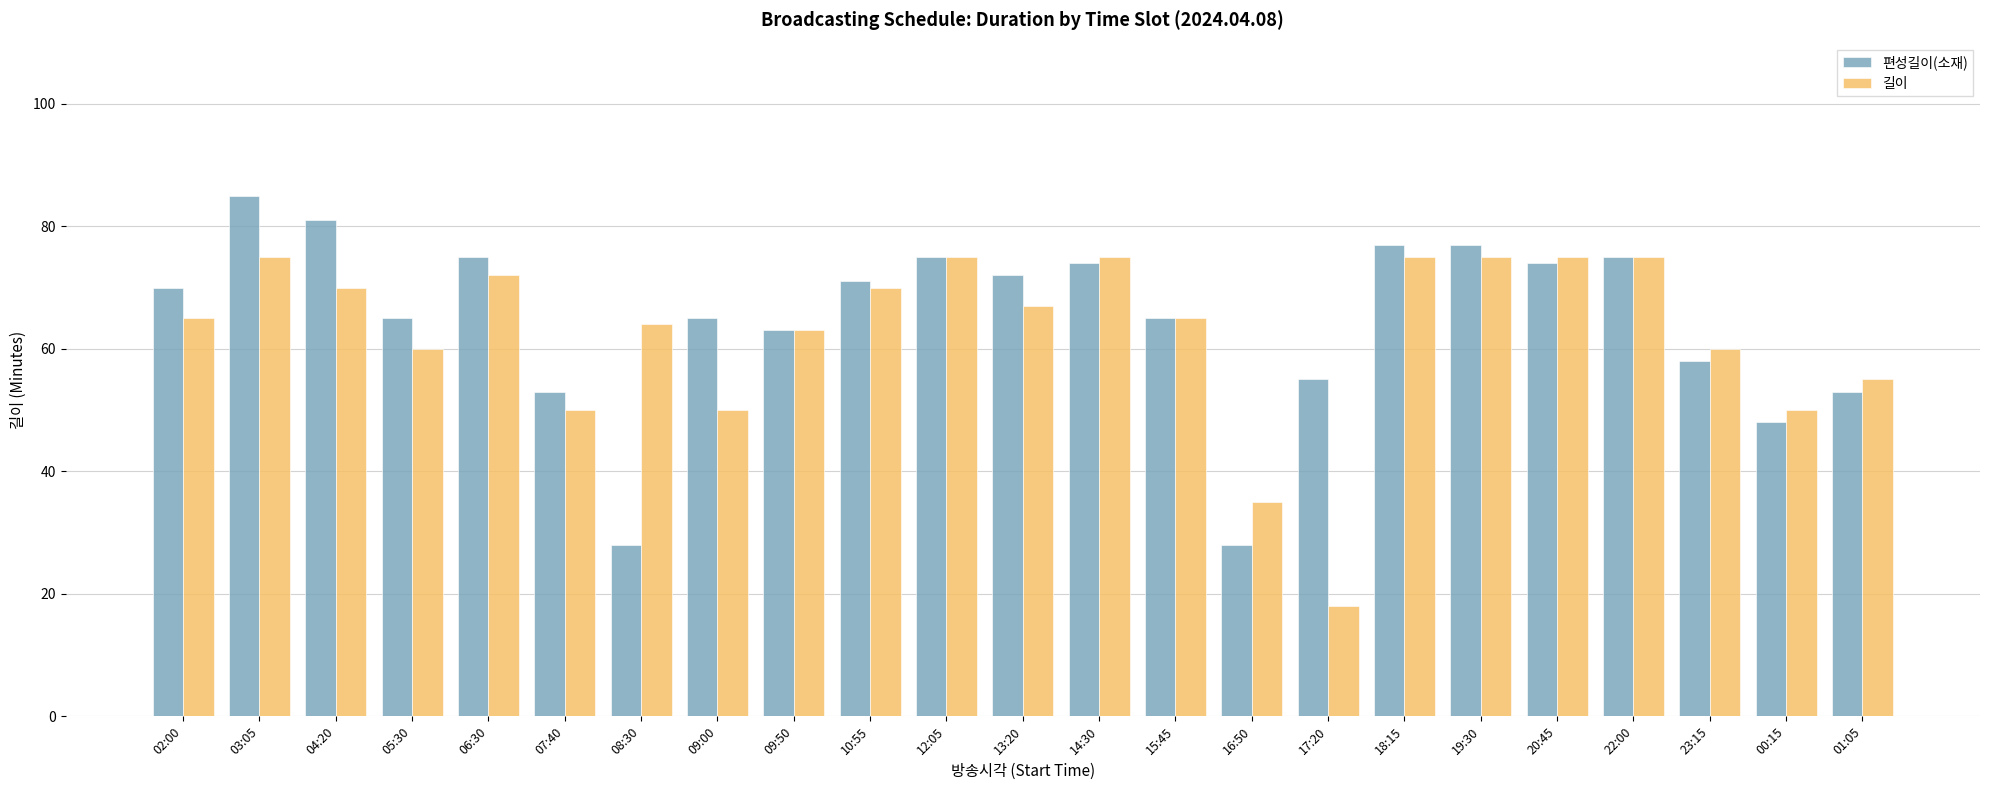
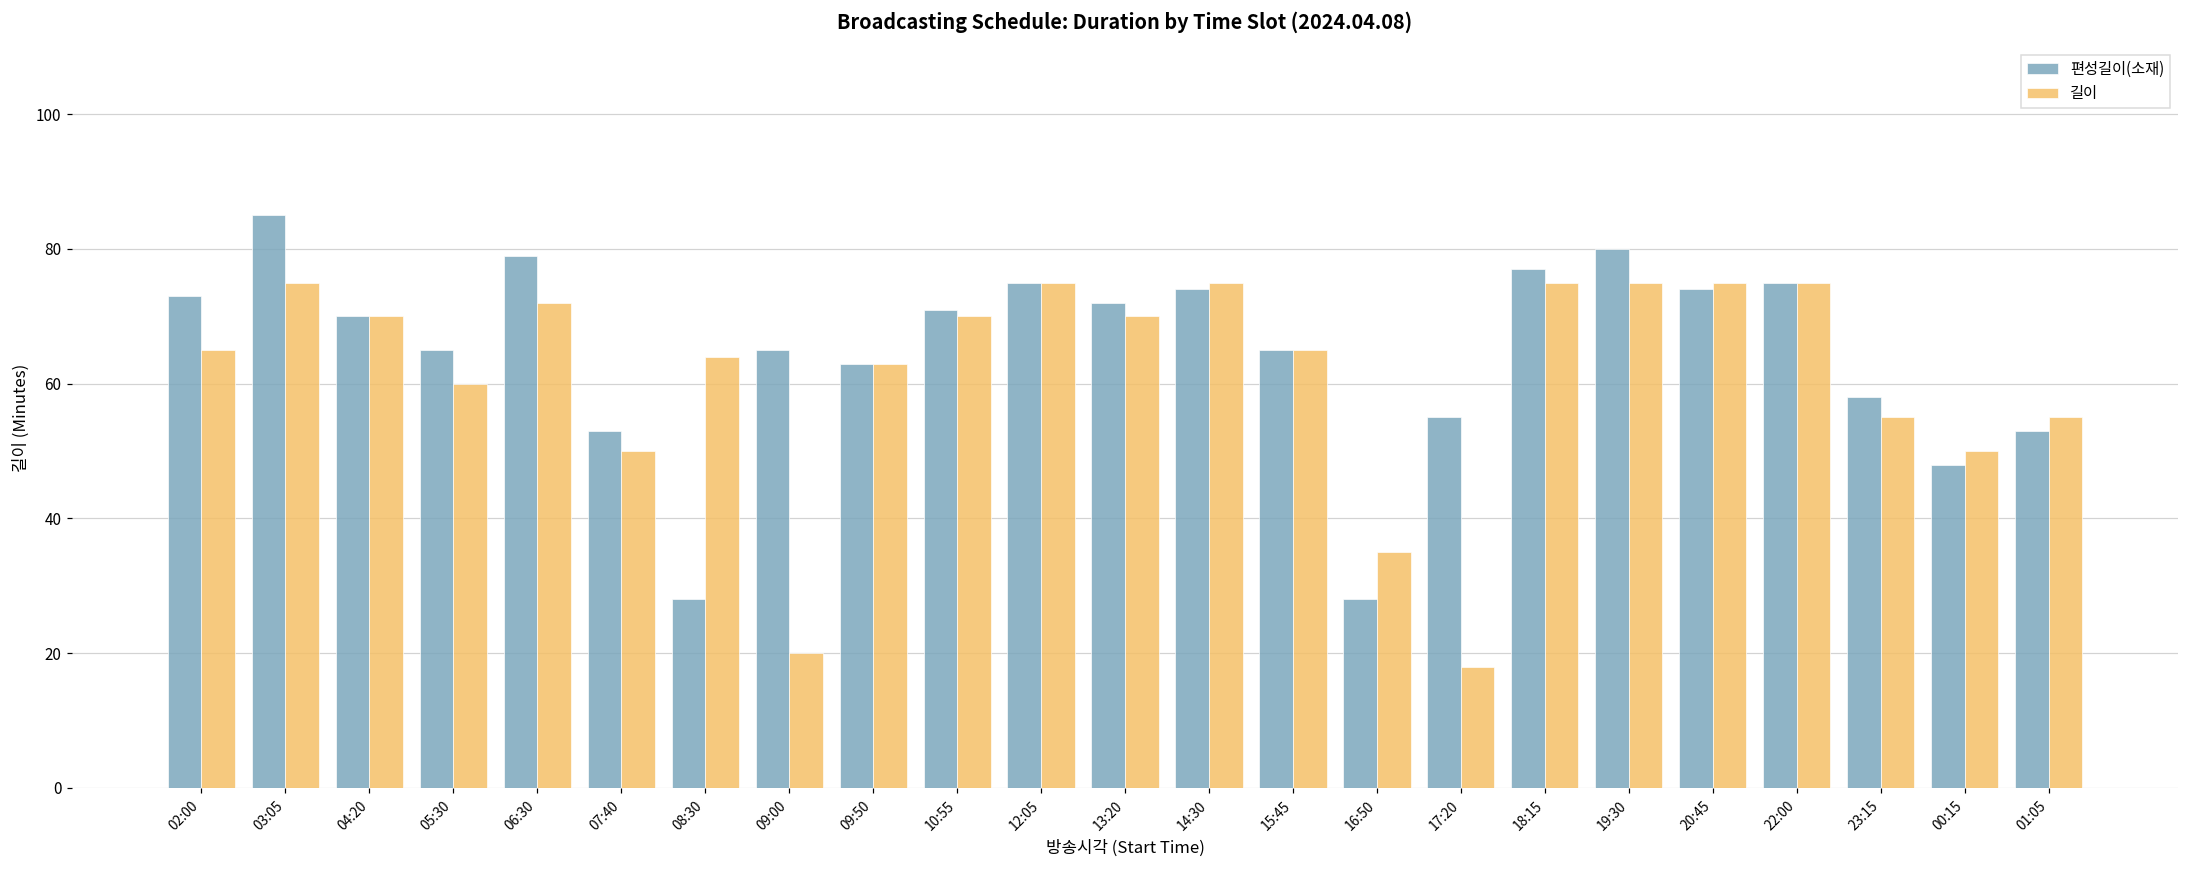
편성길이(소재), 02:00: 70 -> 73
편성길이(소재), 04:20: 81 -> 70
편성길이(소재), 06:30: 75 -> 79
길이, 09:00: 50 -> 20
길이, 13:20: 67 -> 70
편성길이(소재), 19:30: 77 -> 80
길이, 23:15: 60 -> 55
